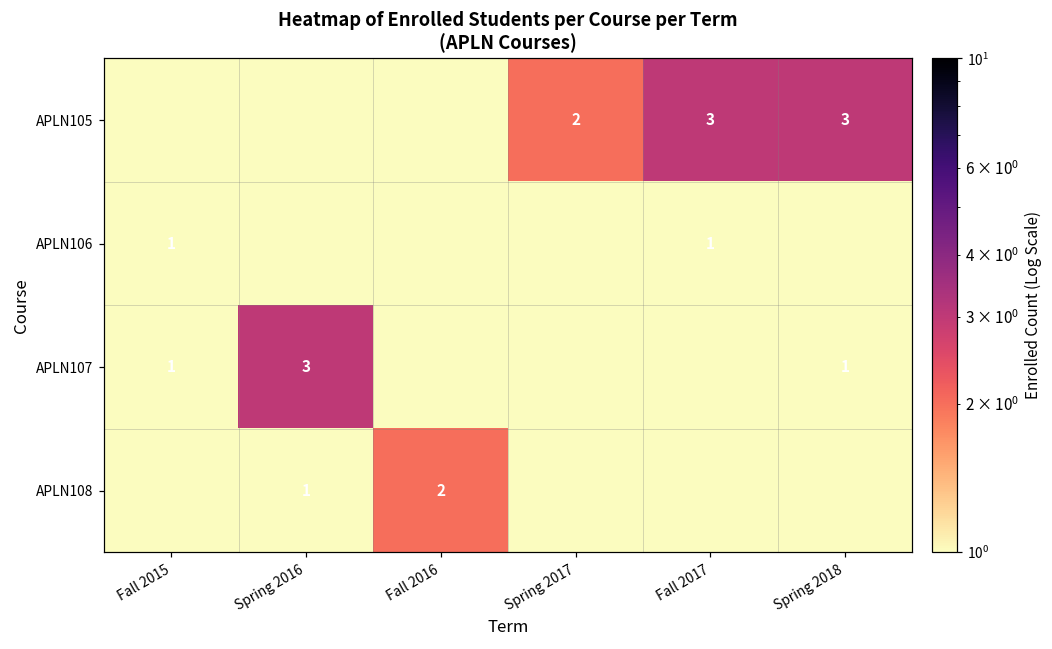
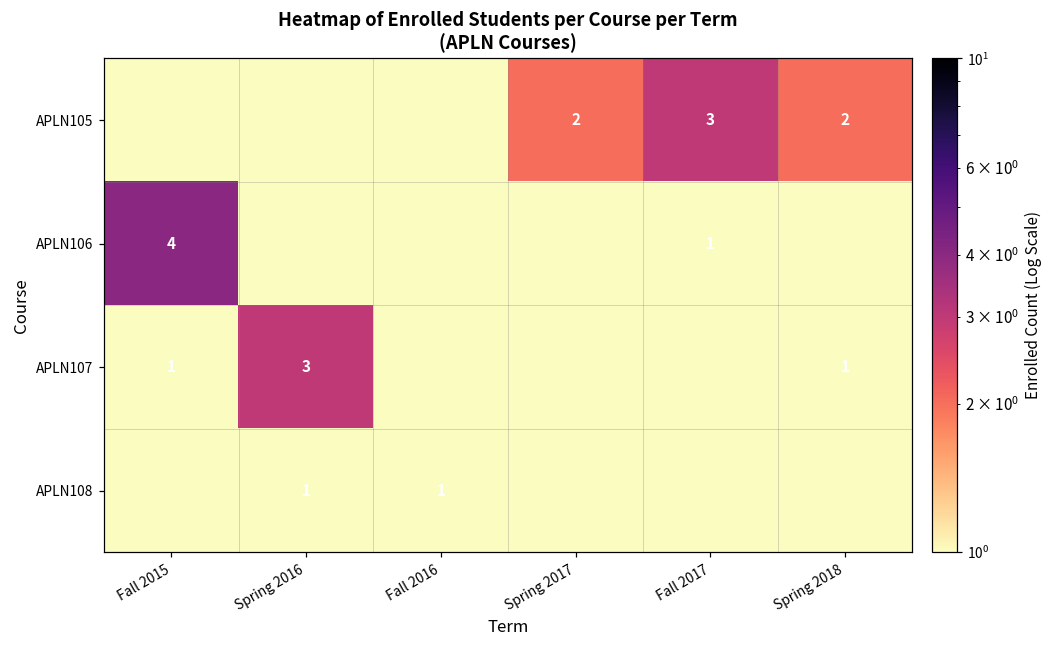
APLN105, Spring 2018: 3 -> 2
APLN106, Fall 2015: 1 -> 4
APLN108, Fall 2016: 2 -> 1
